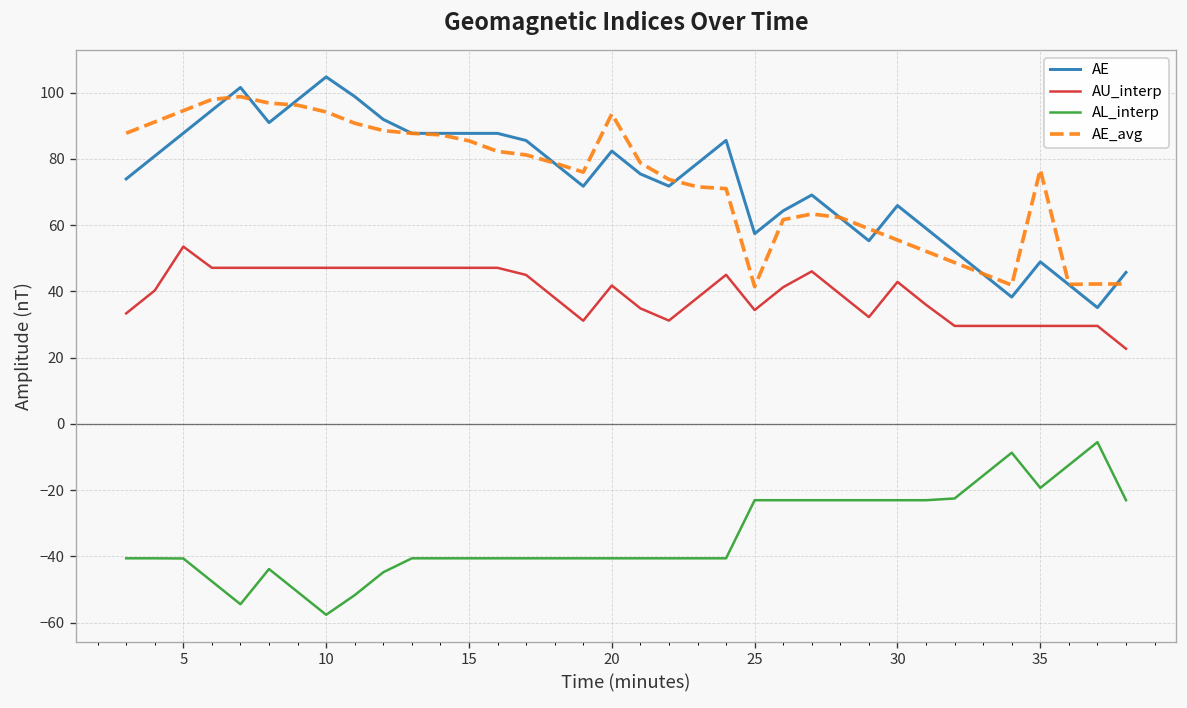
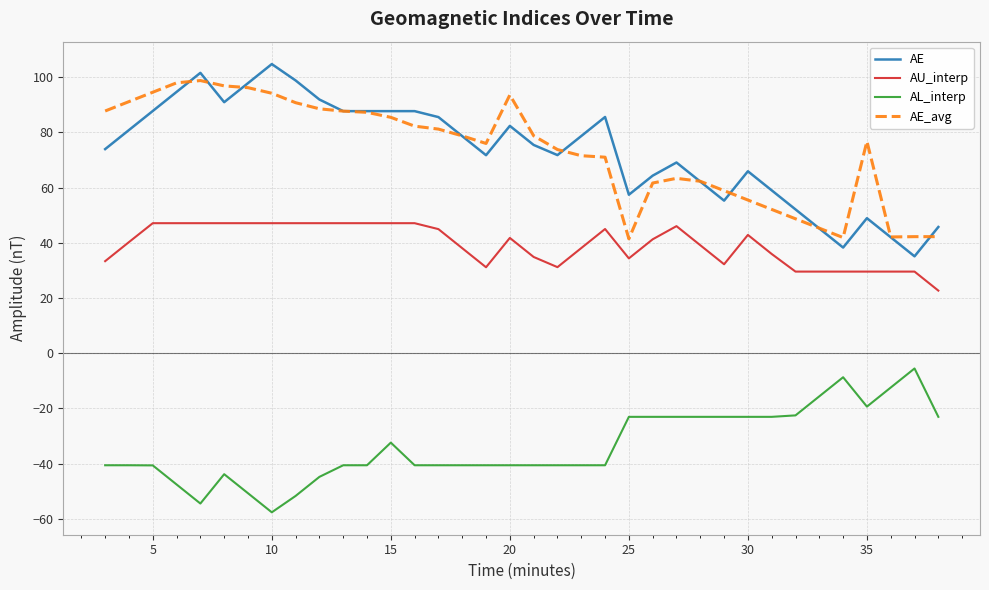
AU_interp, 5: 54 -> 47
AL_interp, 15: -41 -> -32
